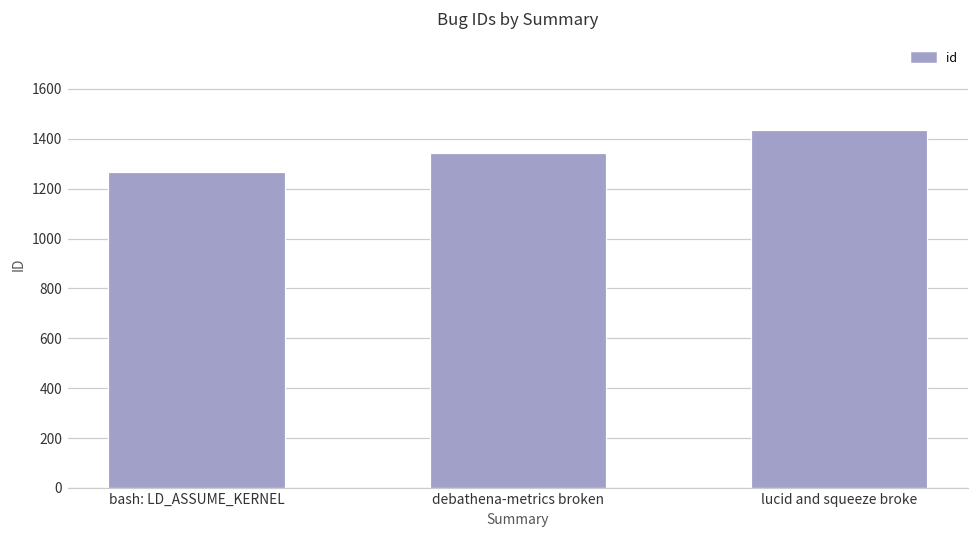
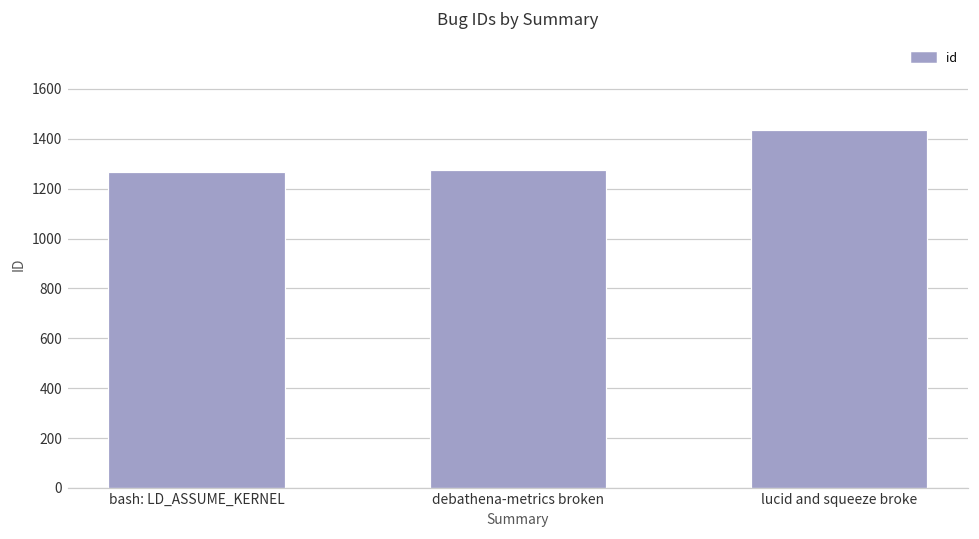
debathena-metrics broken: 1340 -> 1280
